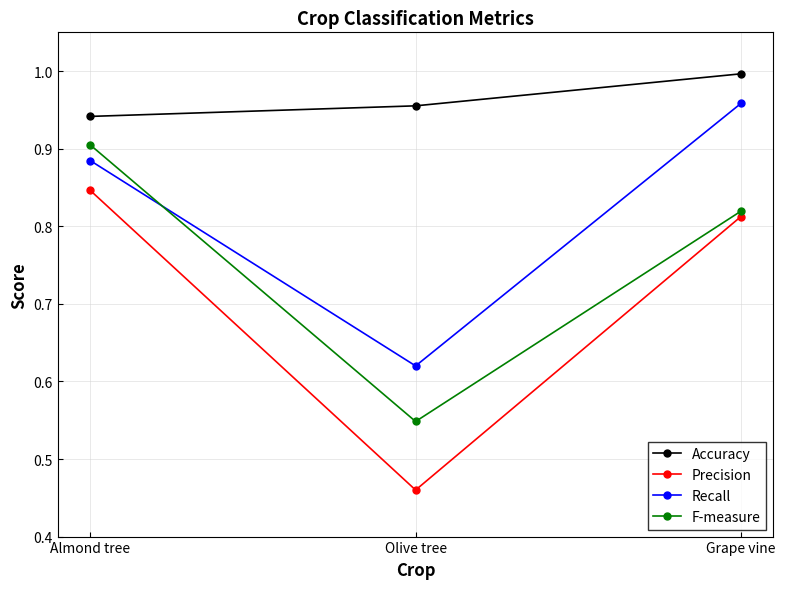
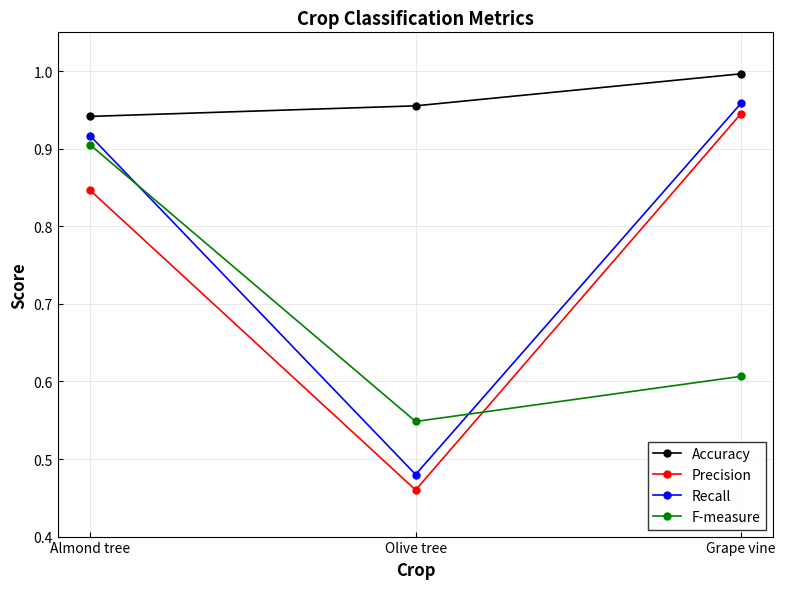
Recall, Almond tree: 0.88 -> 0.92
Recall, Olive tree: 0.62 -> 0.48
Precision, Grape vine: 0.81 -> 0.95
F-measure, Grape vine: 0.82 -> 0.61
